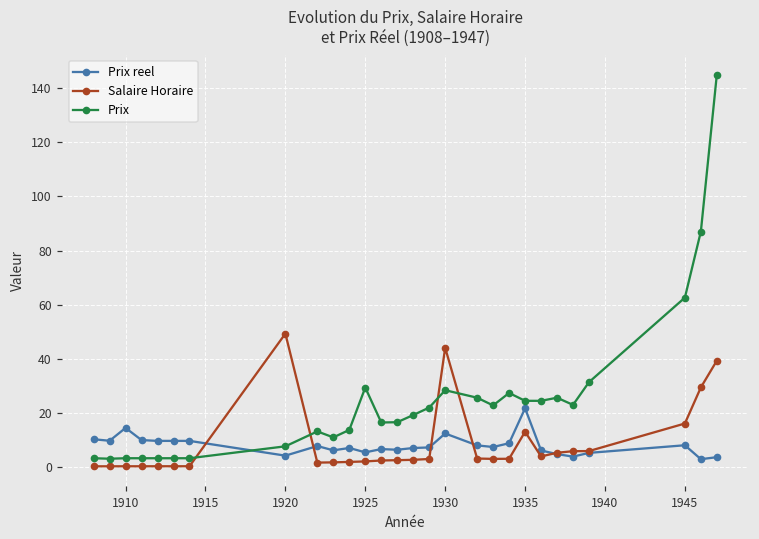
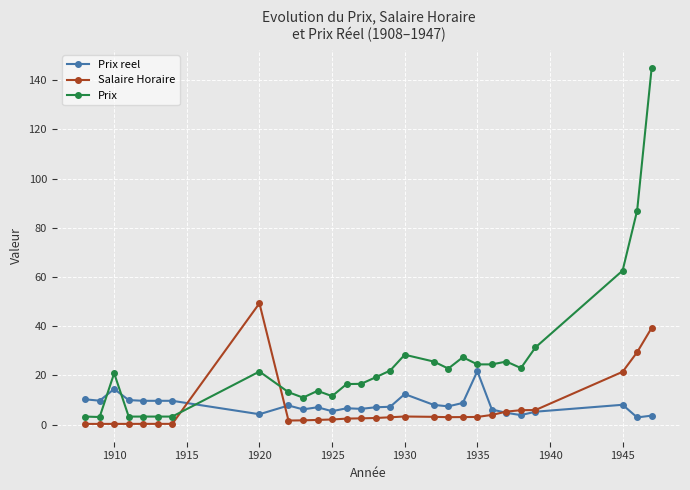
Prix, 1910: 3 -> 21
Prix, 1920: 8 -> 22
Prix, 1925: 29 -> 12
Salaire Horaire, 1930: 44 -> 3
Salaire Horaire, 1935: 13 -> 3
Salaire Horaire, 1945: 16 -> 21
